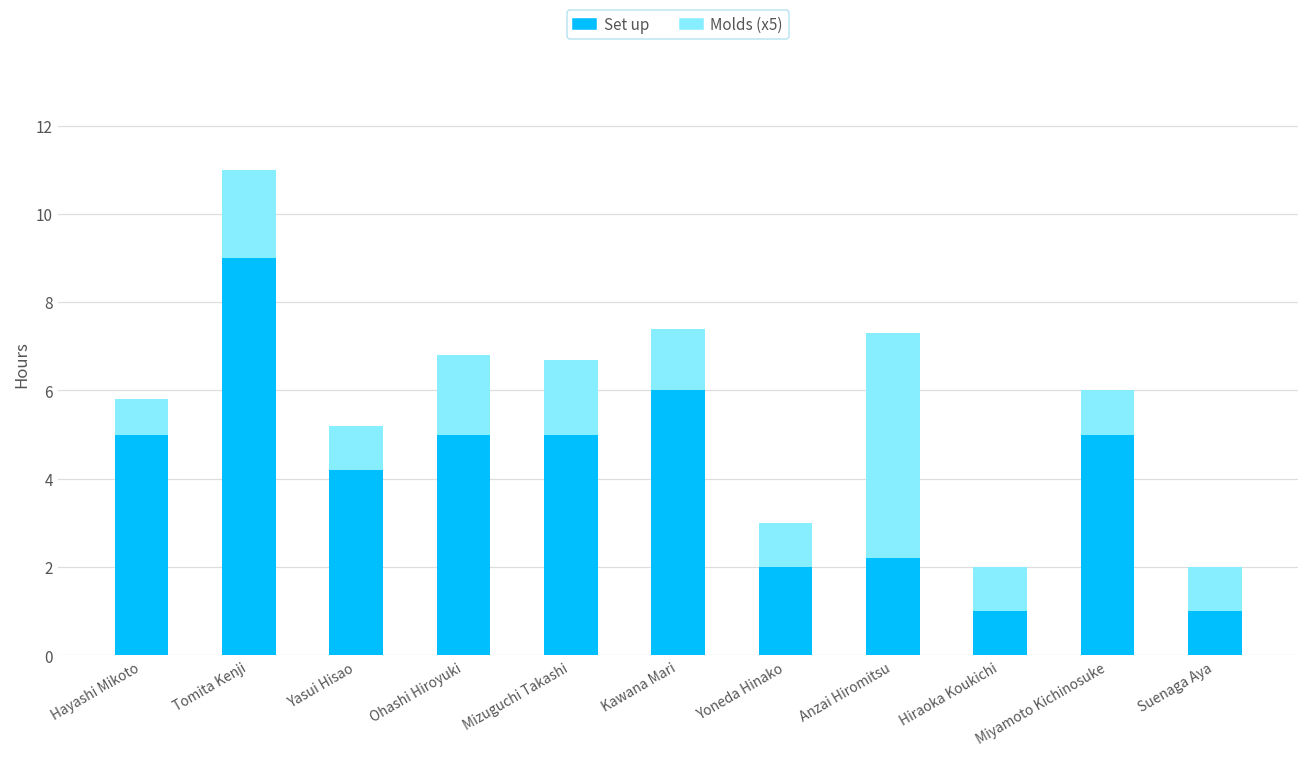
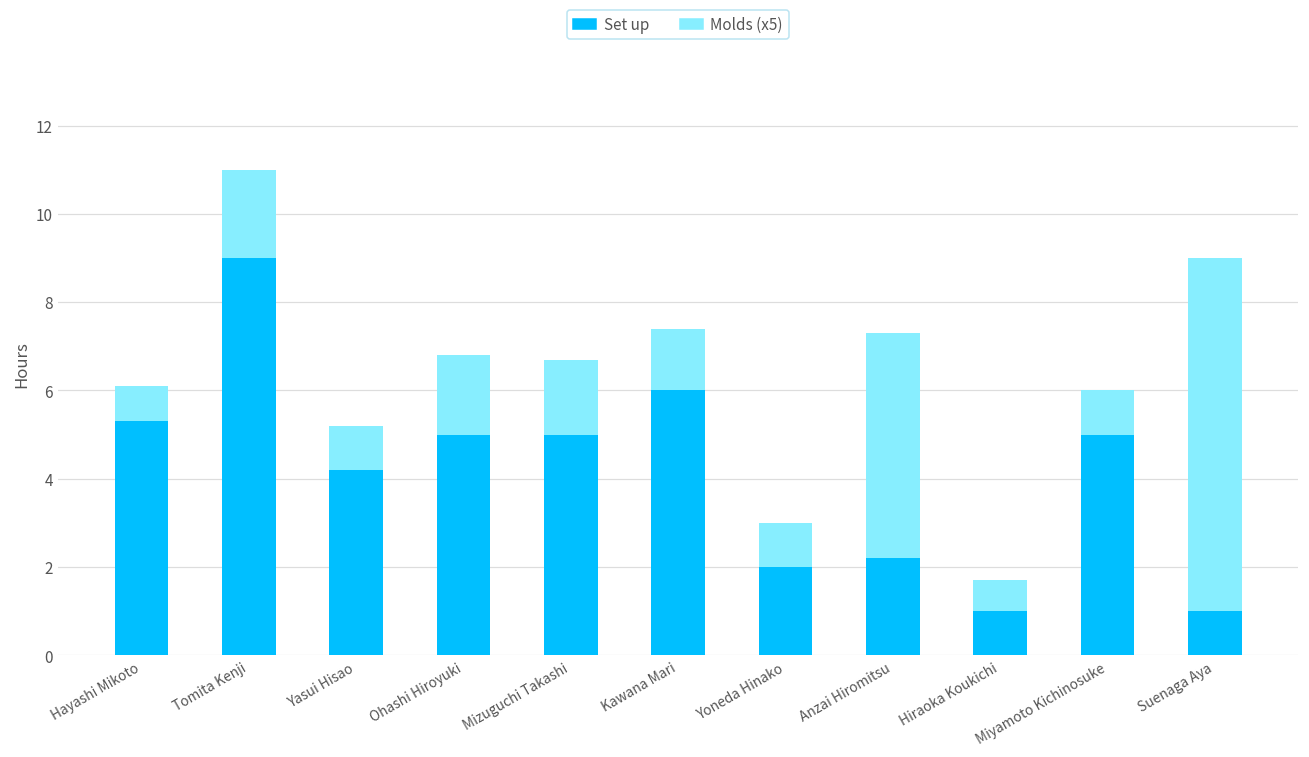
Set up, Hayashi Mikoto: 5.0 -> 5.3
Molds (x5), Hiraoka Koukichi: 1.0 -> 0.7
Molds (x5), Suenaga Aya: 1 -> 8
